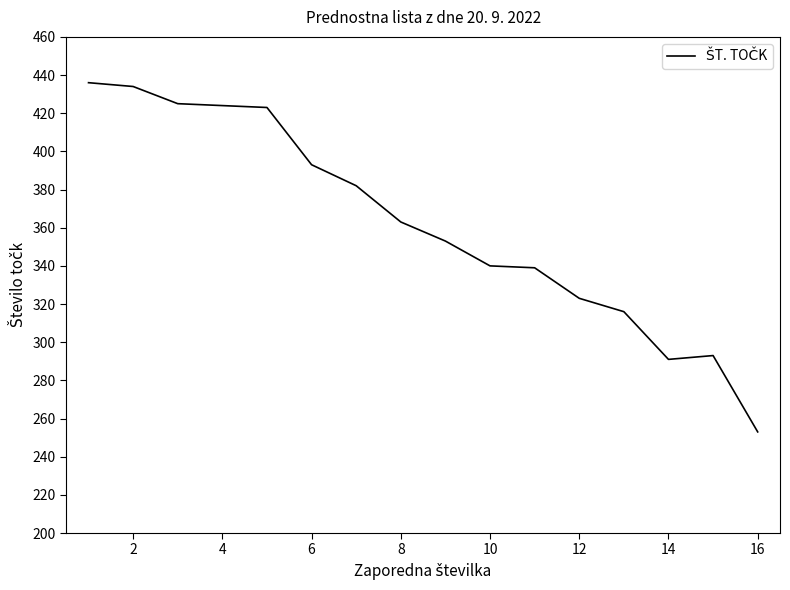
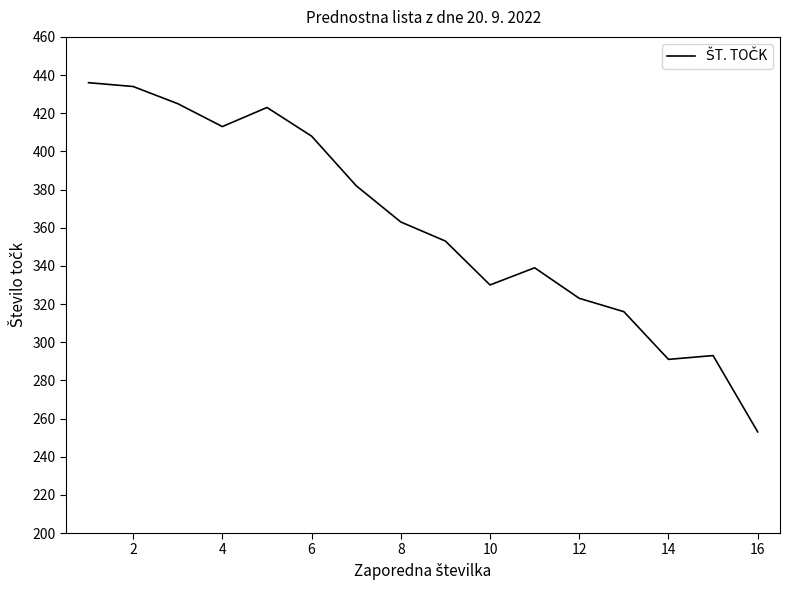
4: 424 -> 413
6: 393 -> 408
10: 340 -> 330
